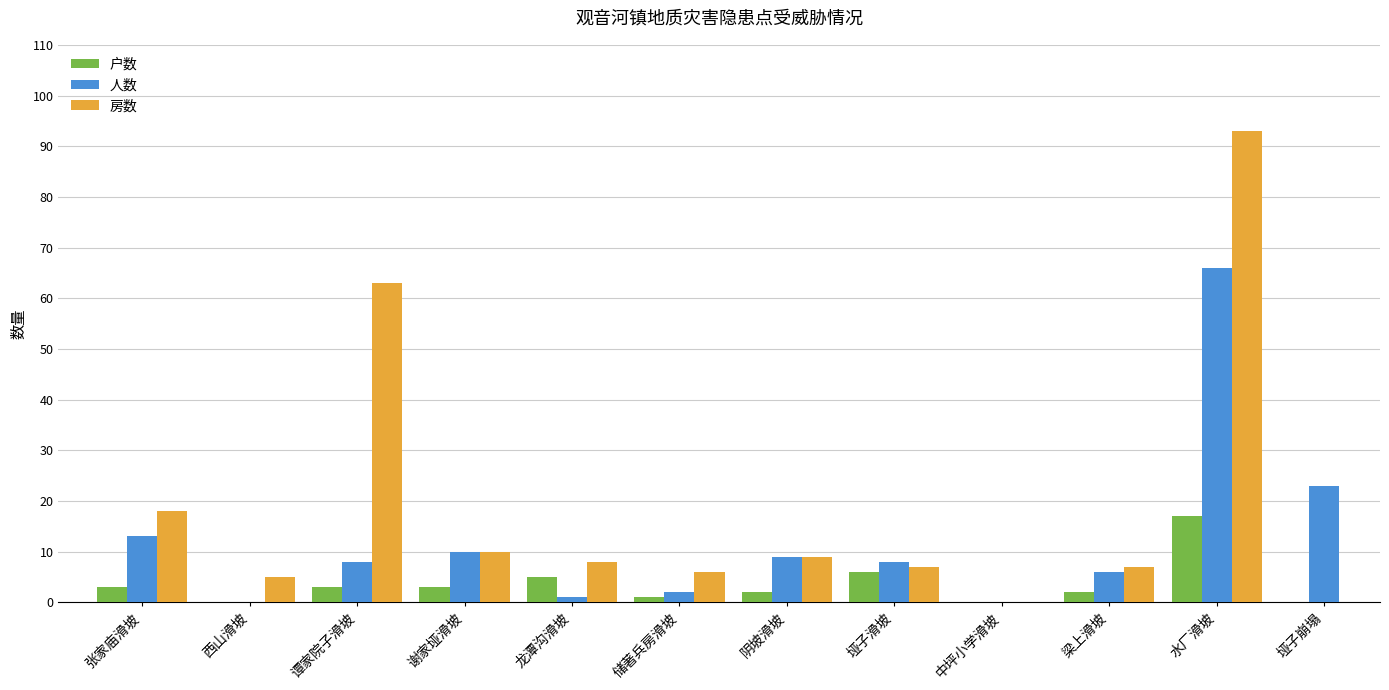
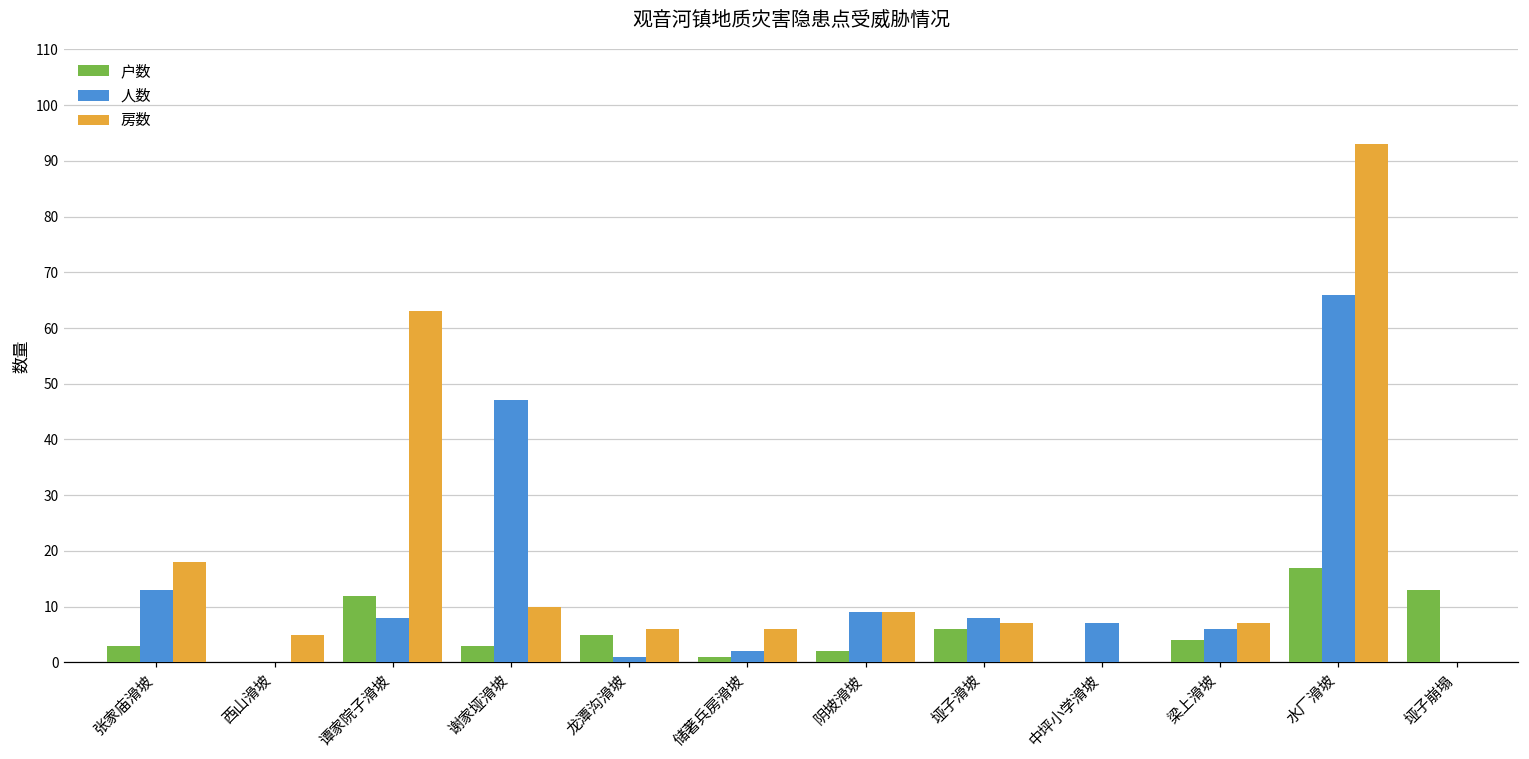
户数, 谭家院子滑坡: 3 -> 12
人数, 谢家垭滑坡: 10 -> 47
房数, 龙潭沟滑坡: 8 -> 6
人数, 中坪小学滑坡: 0 -> 7
户数, 梁上滑坡: 2 -> 4
户数, 垭子崩塌: 0 -> 13
人数, 垭子崩塌: 23 -> 0
